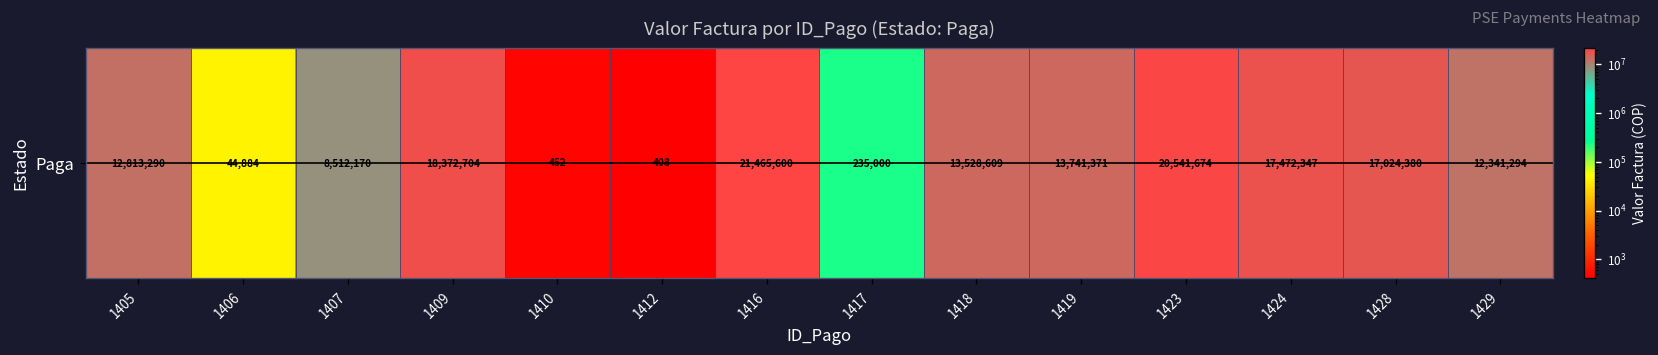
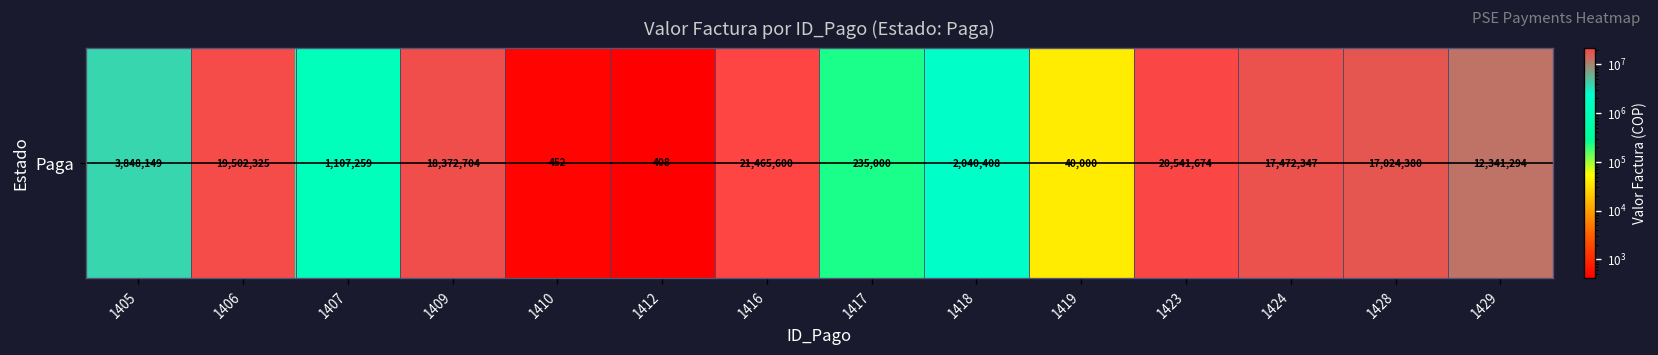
Paga, 1405: 12,813,290 -> 3,848,149
Paga, 1406: 44,884 -> 19,502,325
Paga, 1407: 8,512,170 -> 1,107,259
Paga, 1418: 13,528,609 -> 2,040,408
Paga, 1419: 13,741,371 -> 40,000
